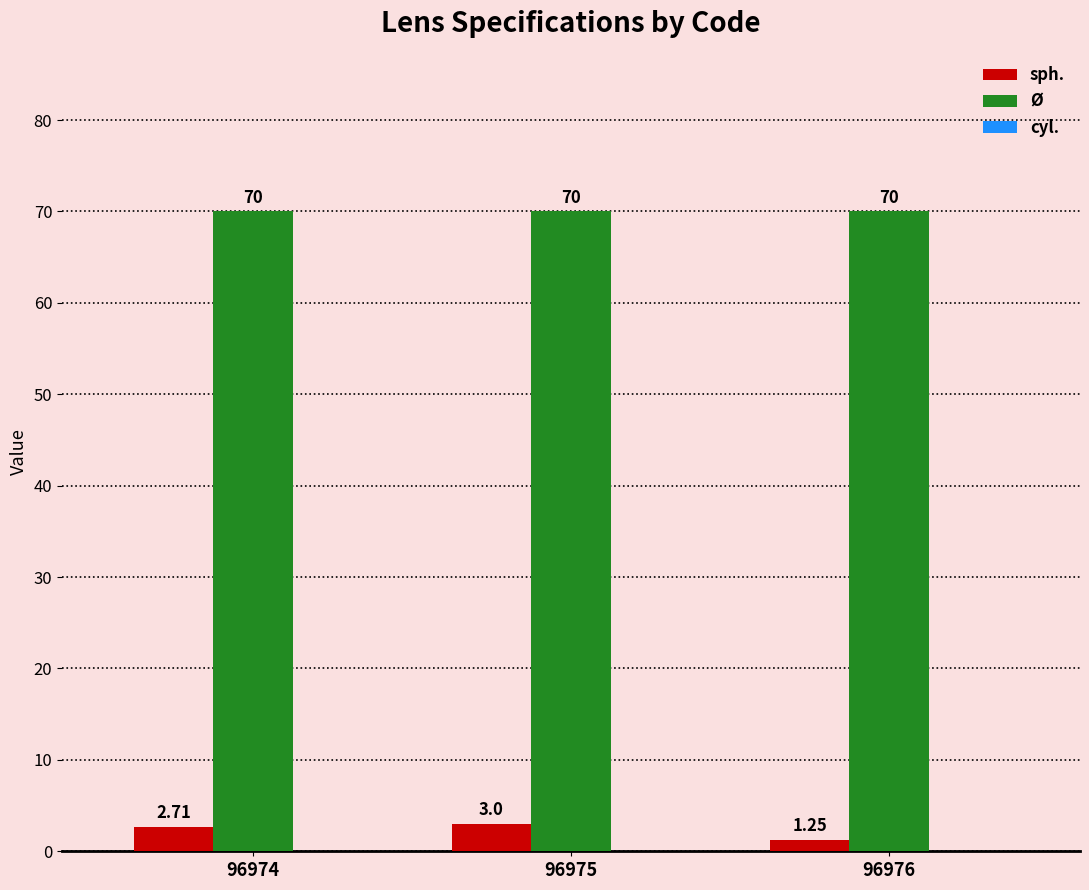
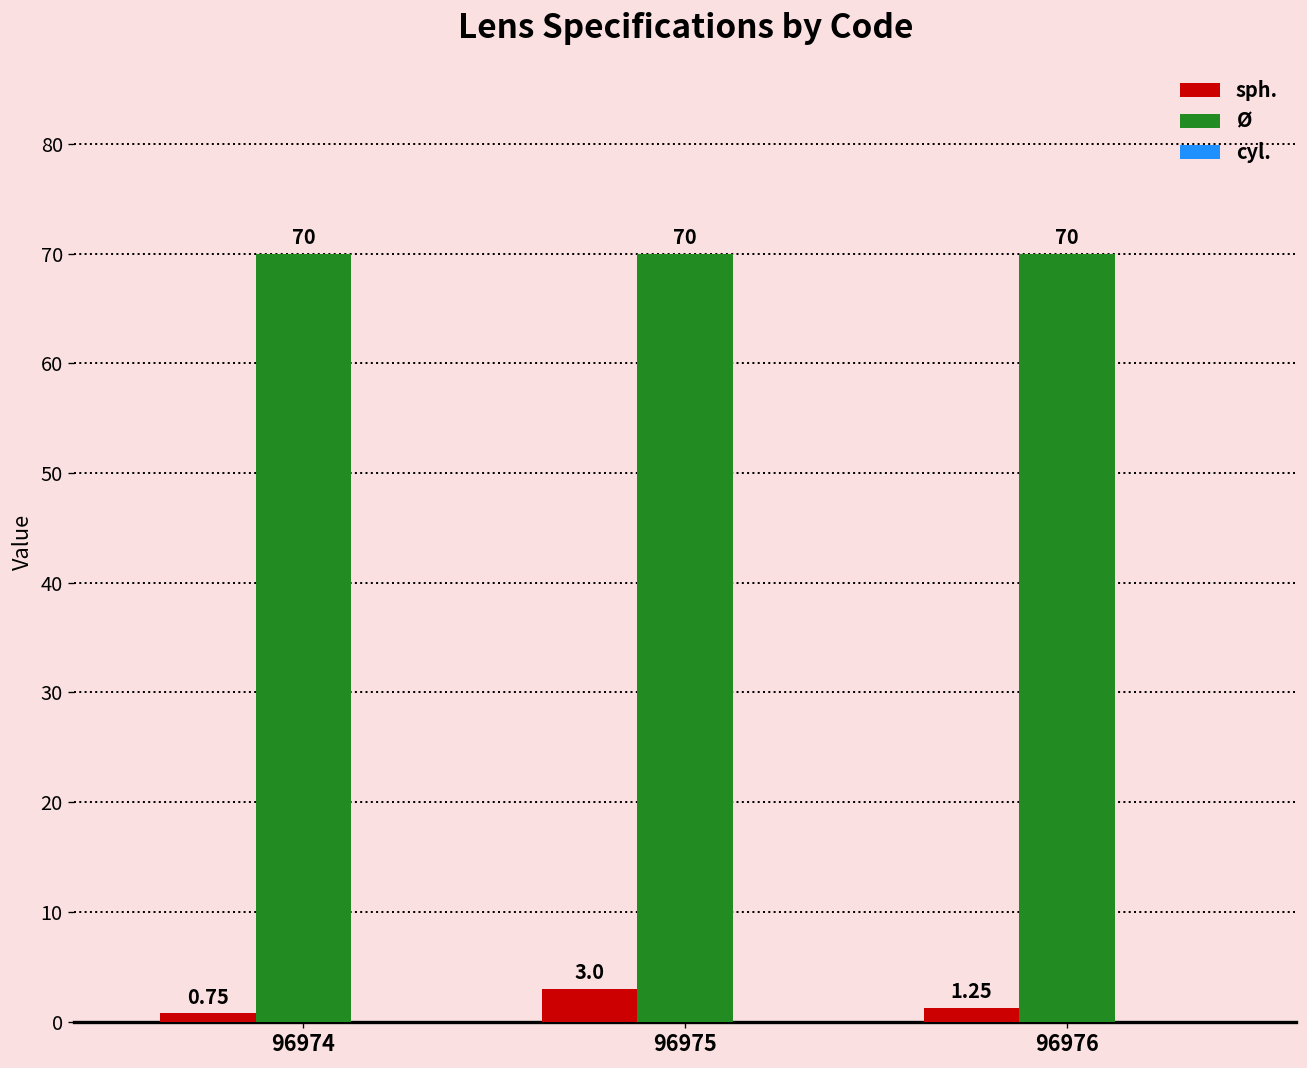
sph., 96974: 2.71 -> 0.75
